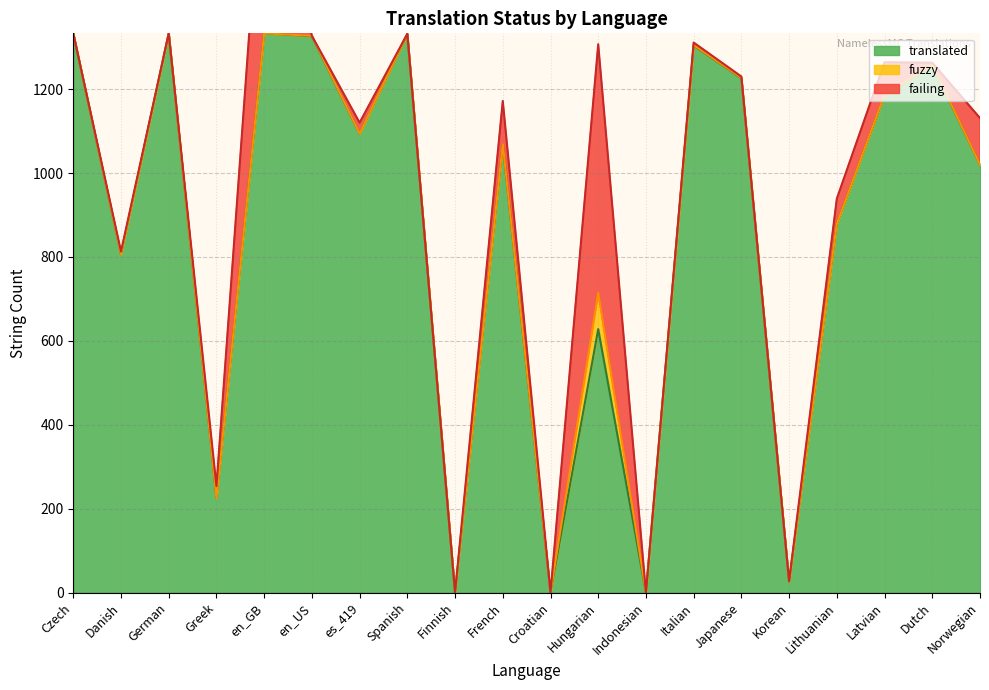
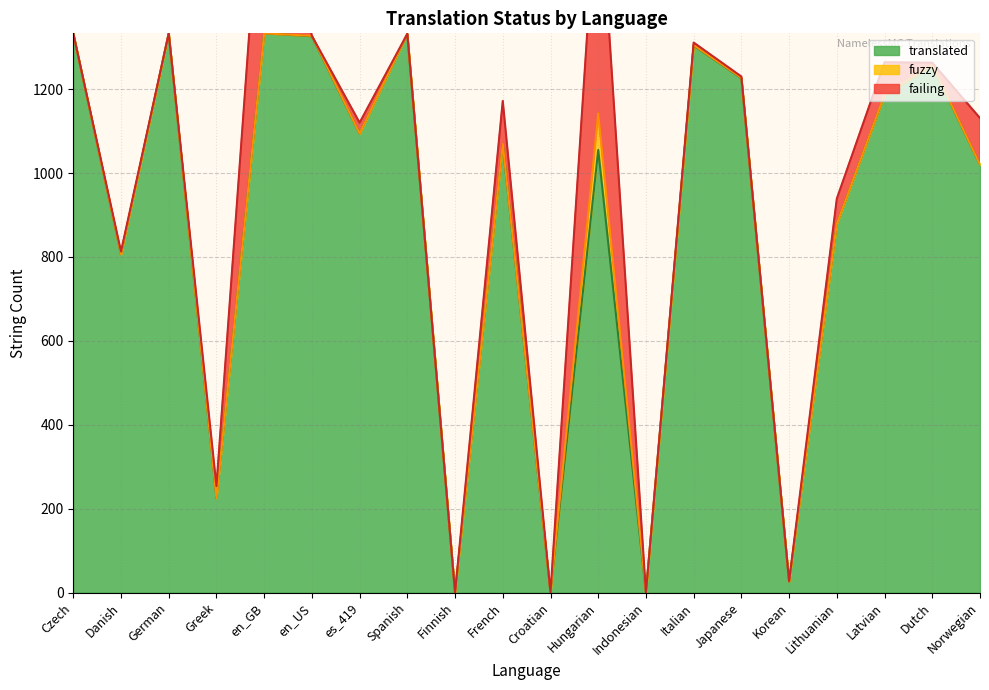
translated, Hungarian: 630 -> 1060
